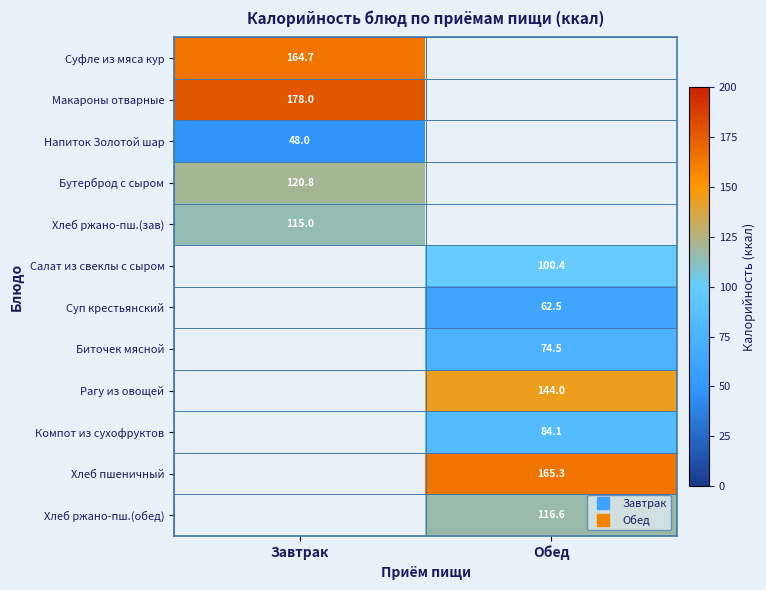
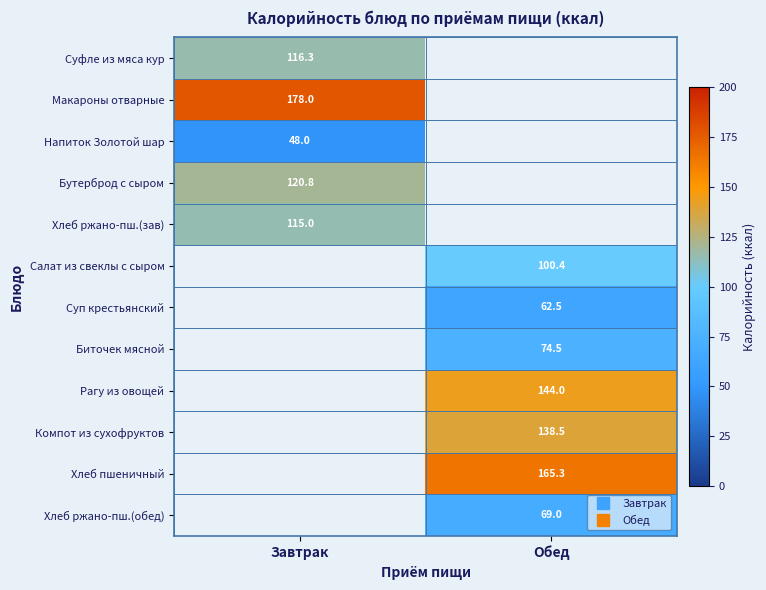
Суфле из мяса кур, Завтрак: 164.7 -> 116.3
Компот из сухофруктов, Обед: 84.1 -> 138.5
Хлеб ржано-пш.(обед), Обед: 116.6 -> 69.0
